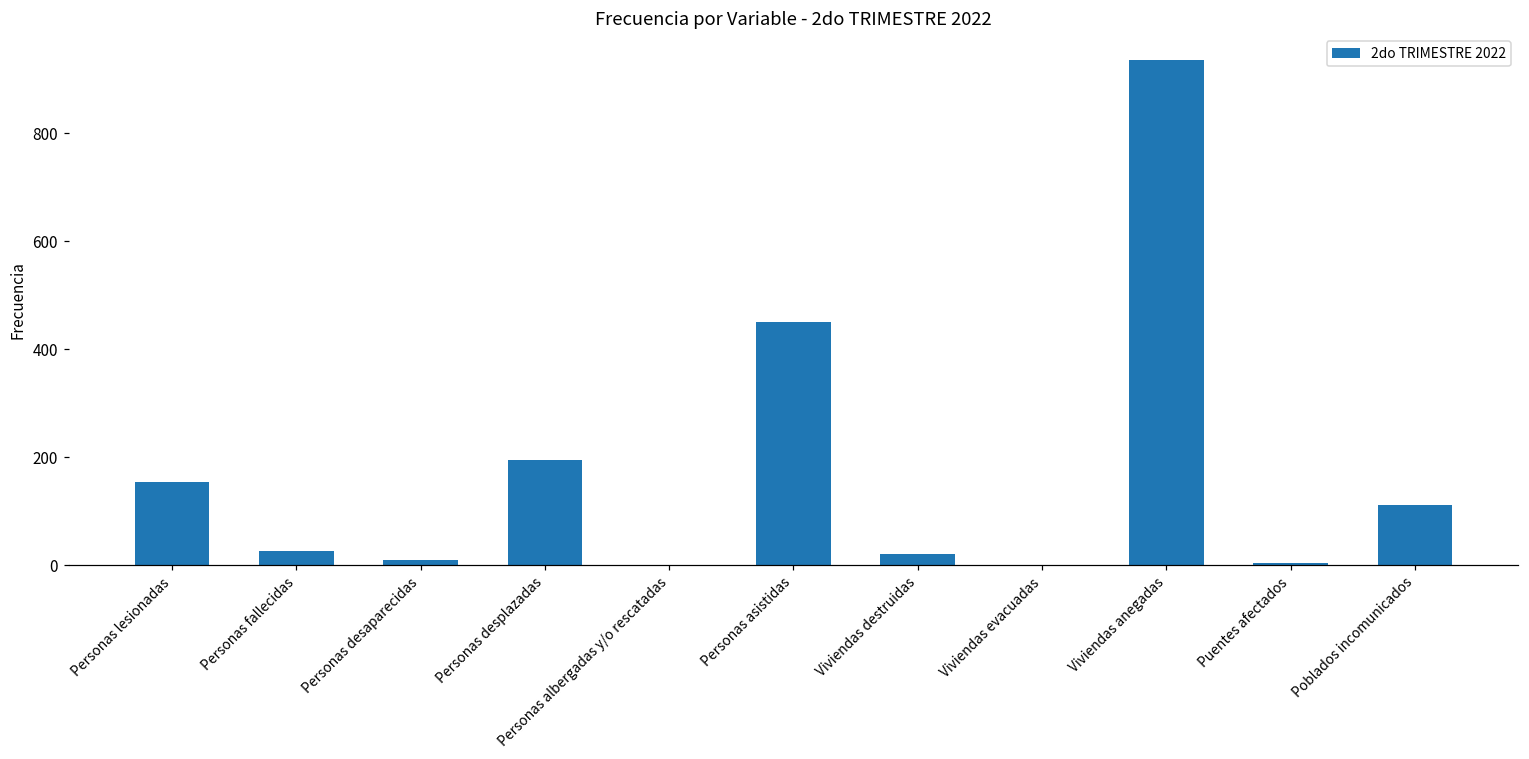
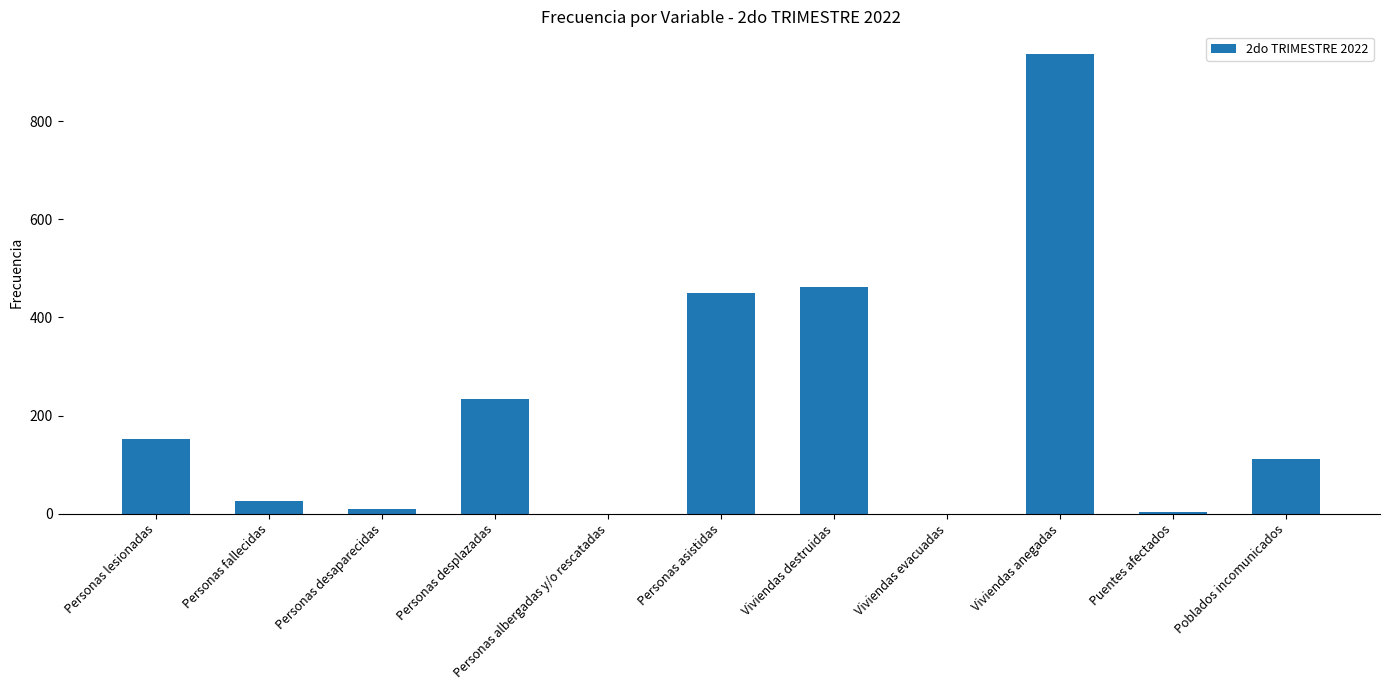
Personas desplazadas: 190 -> 230
Viviendas destruidas: 20 -> 460
